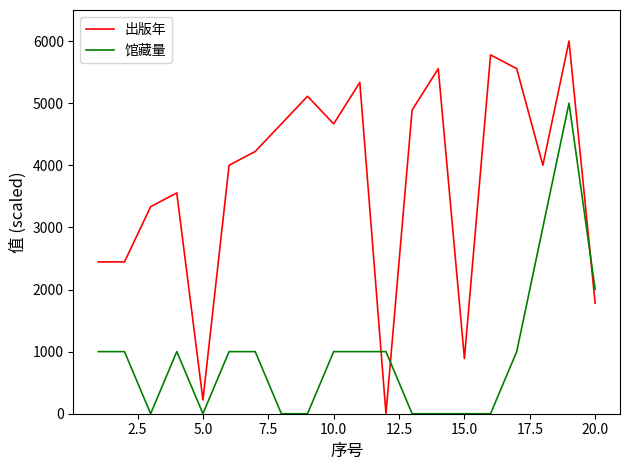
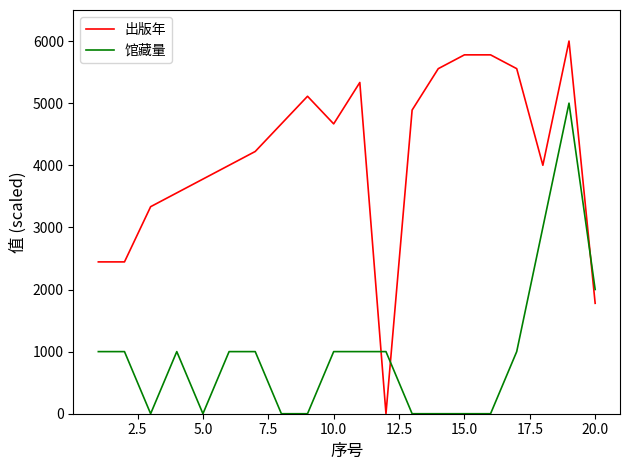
出版年, 5.0: 200 -> 3800
出版年, 15.0: 900 -> 5800
